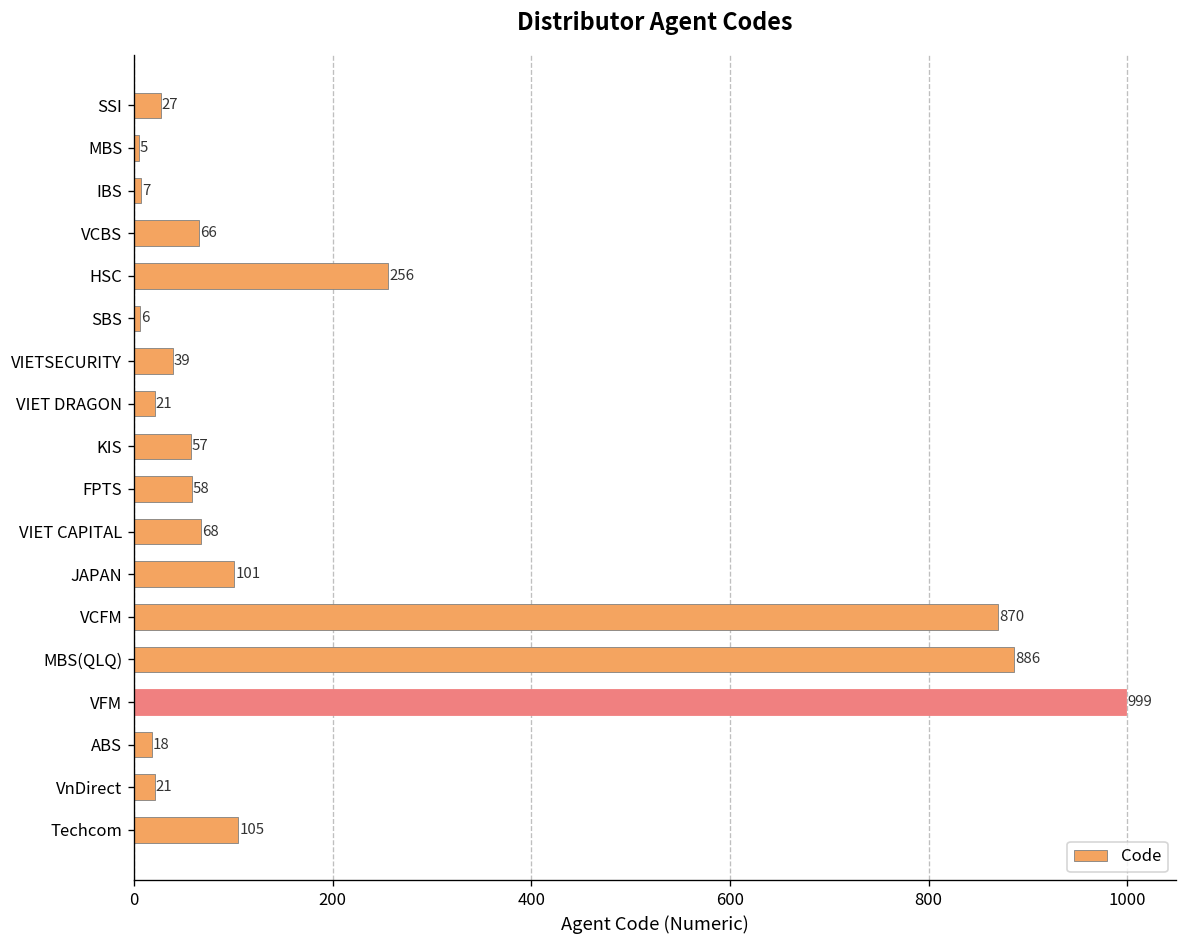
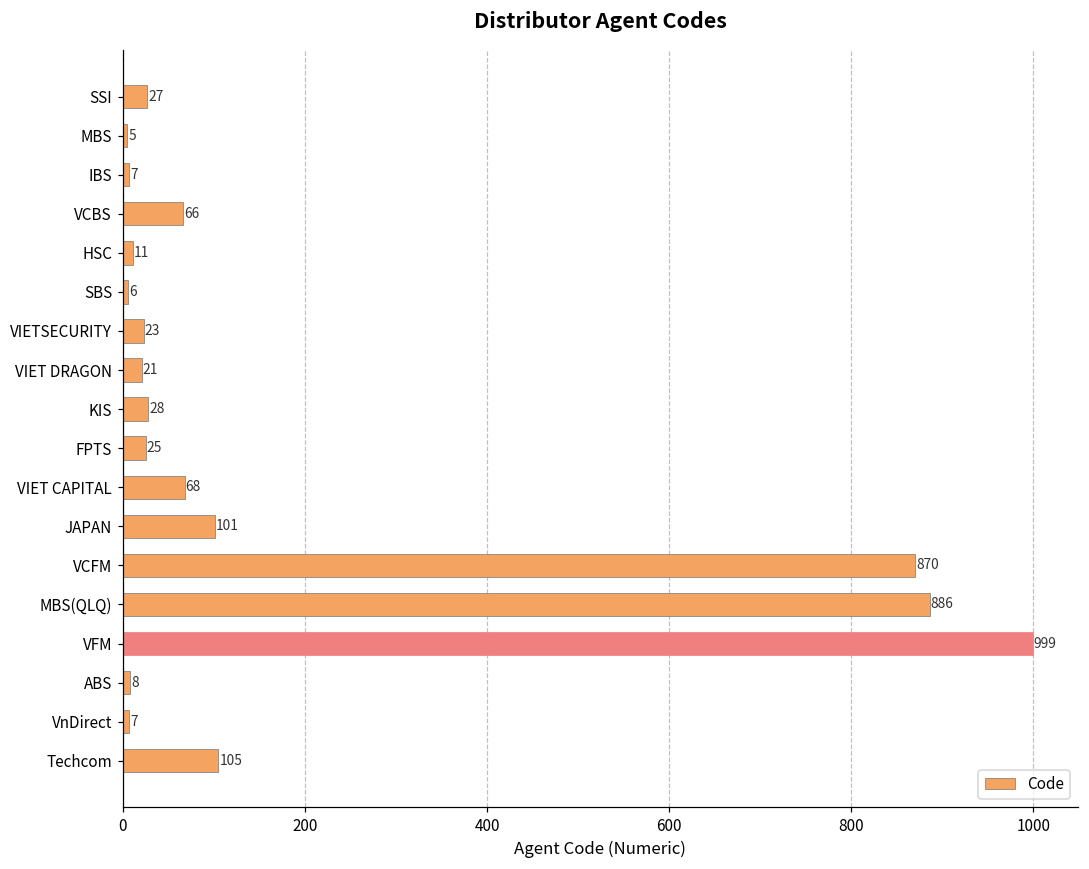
HSC: 256 -> 11
VIETSECURITY: 39 -> 23
KIS: 57 -> 28
FPTS: 58 -> 25
ABS: 18 -> 8
VnDirect: 21 -> 7
